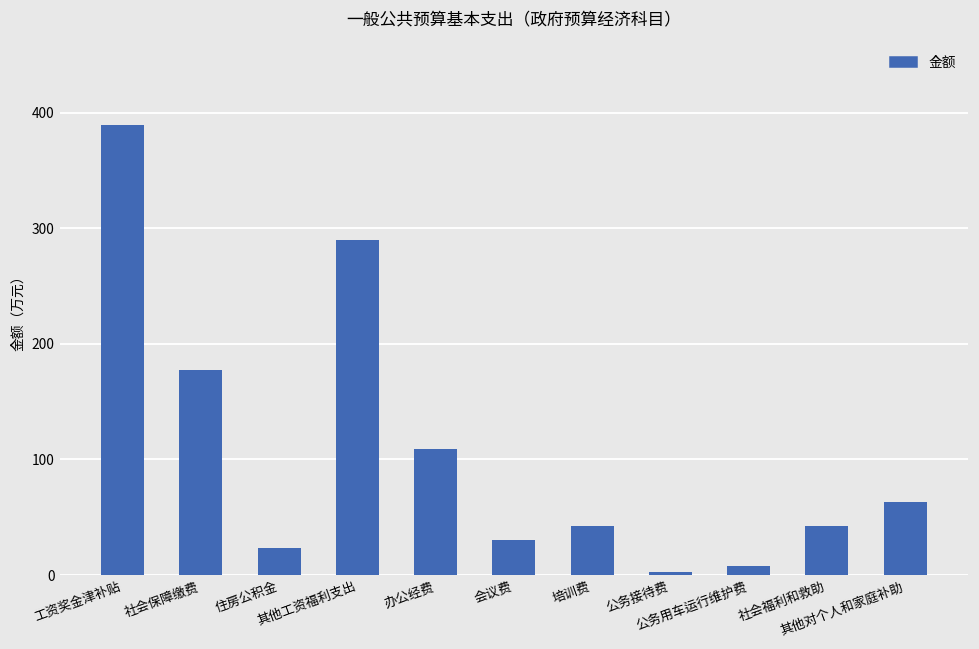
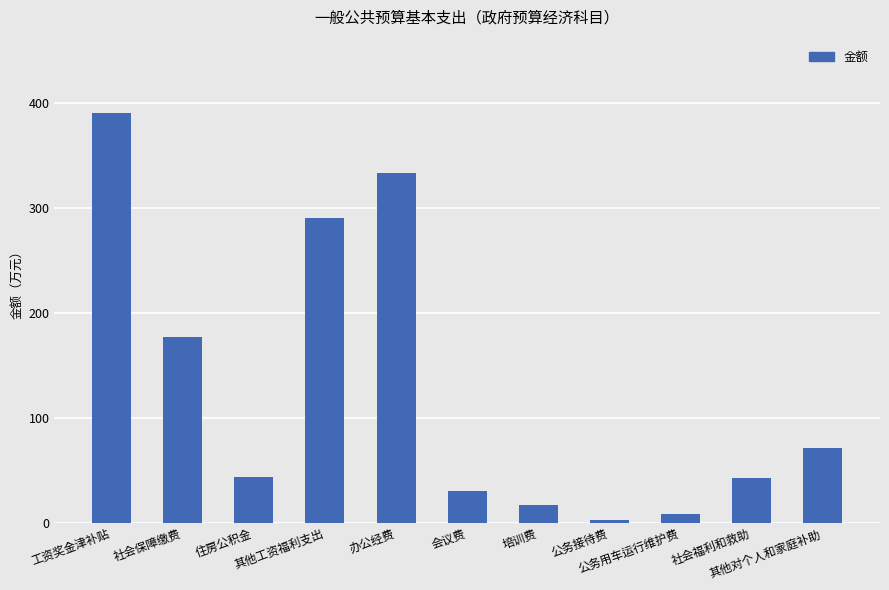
住房公积金: 24 -> 43
办公经费: 109 -> 333
培训费: 43 -> 17
其他对个人和家庭补助: 63 -> 71
